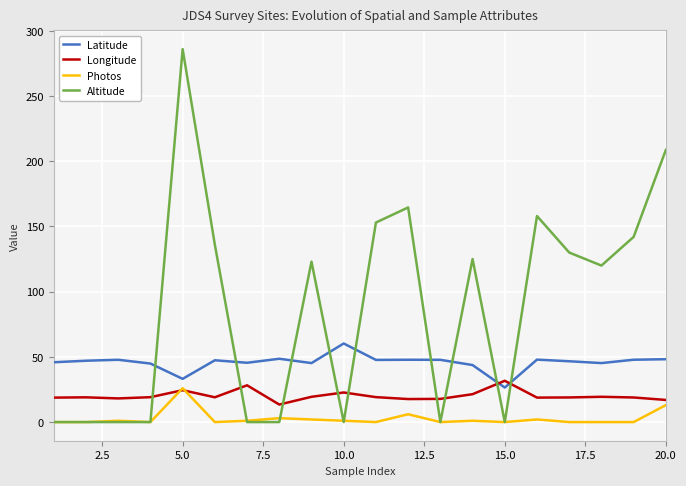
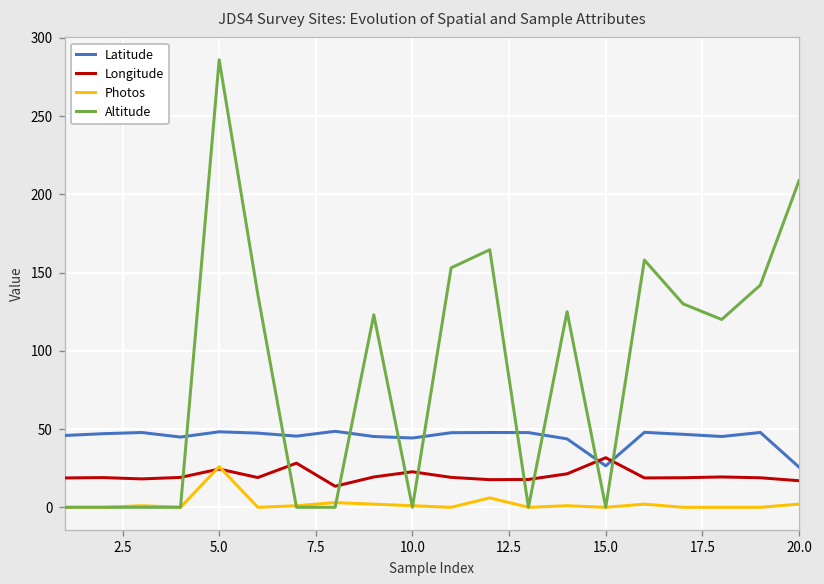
Latitude, 5.0: 33 -> 48
Latitude, 10.0: 60 -> 44
Latitude, 20.0: 48 -> 26
Photos, 20.0: 13 -> 2
